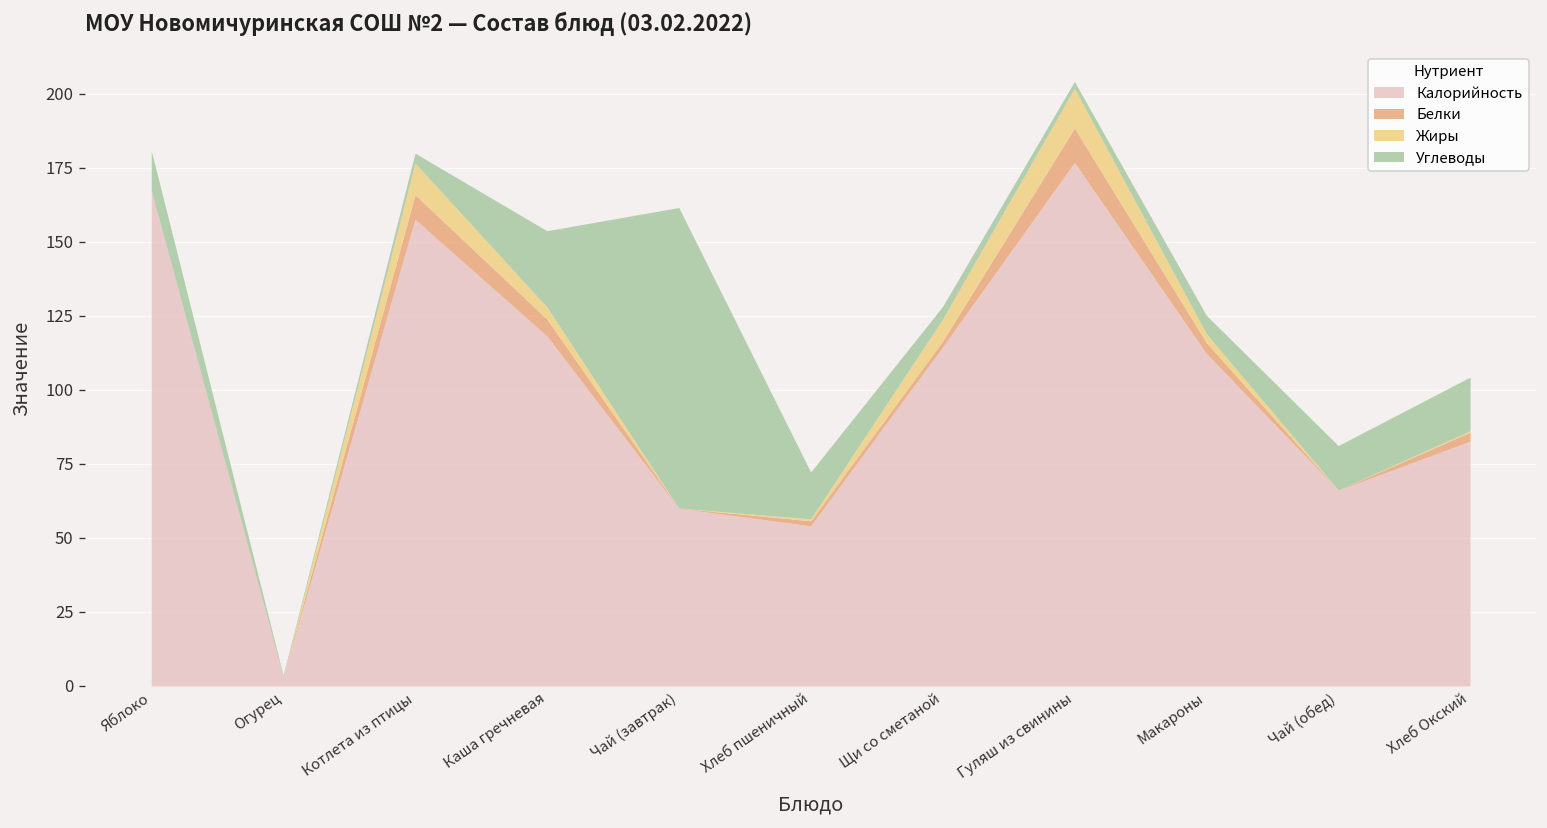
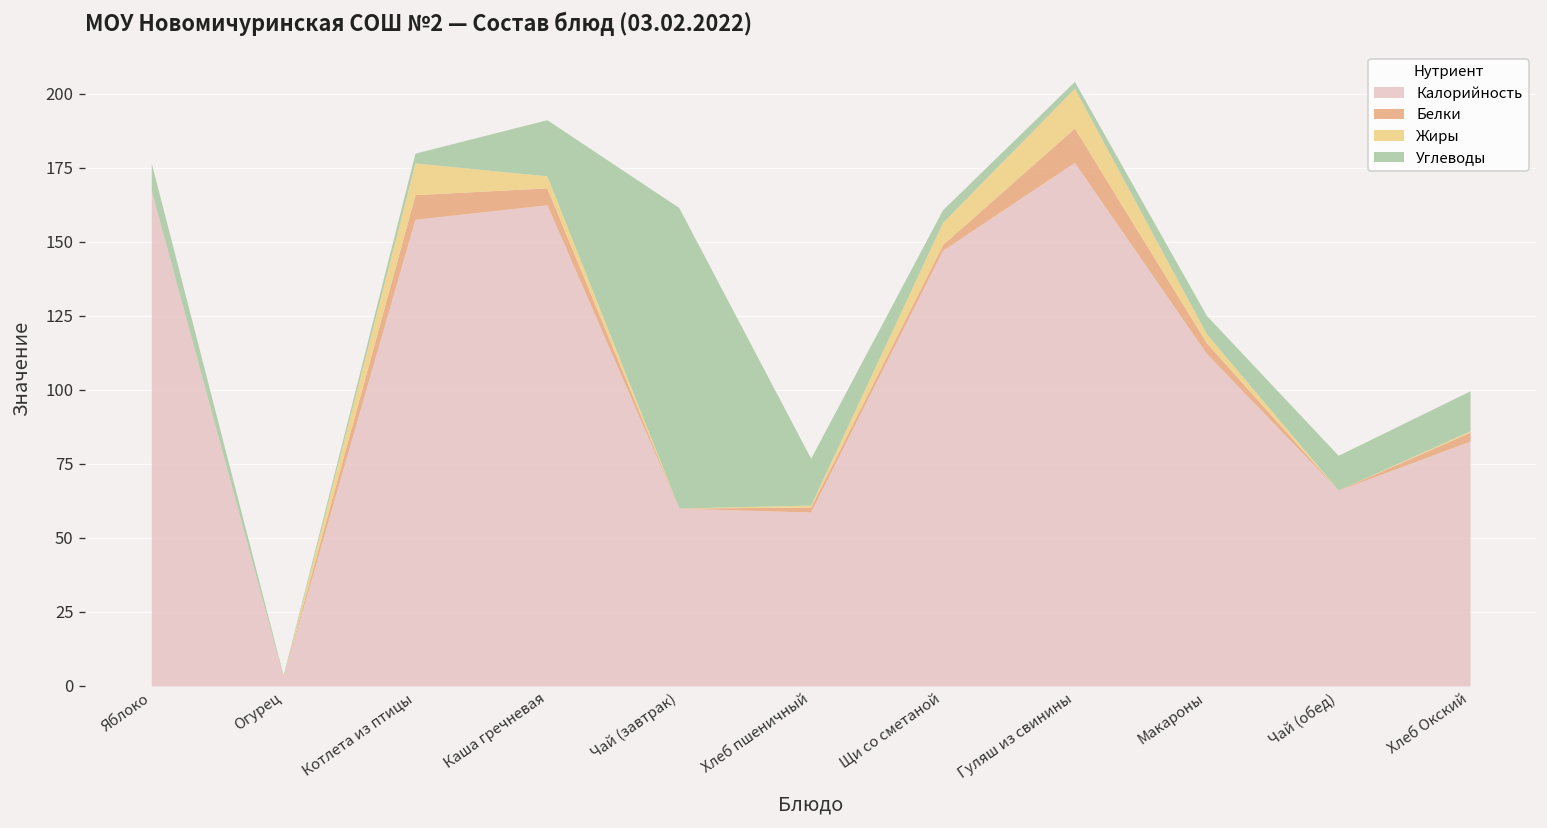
Углеводы, Яблоко: 14 -> 9
Калорийность, Каша гречневая: 118 -> 163
Углеводы, Каша гречневая: 26 -> 19
Калорийность, Хлеб пшеничный: 54 -> 59
Калорийность, Щи со сметаной: 114 -> 147
Углеводы, Чай (обед): 15 -> 12
Углеводы, Хлеб Окский: 18 -> 14
